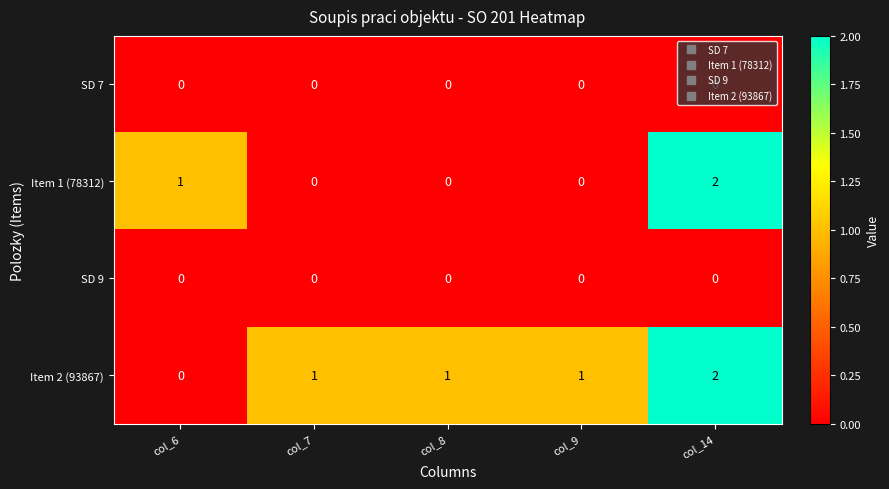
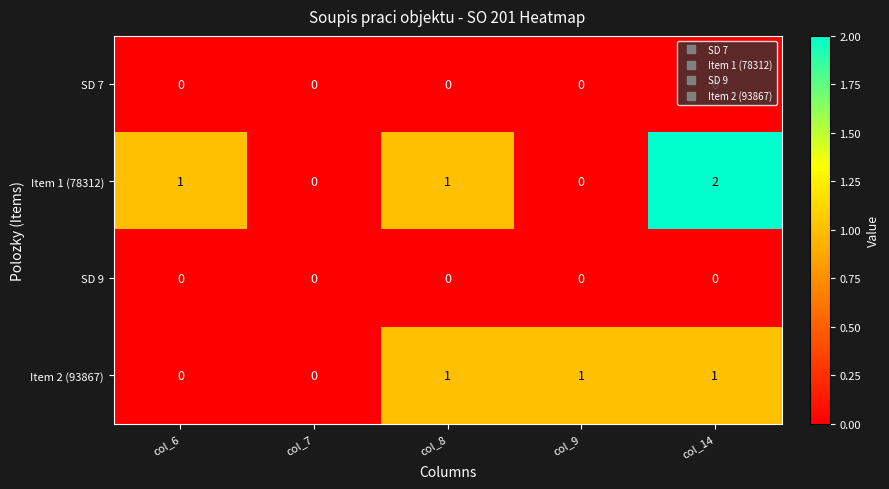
Item 1 (78312), col_8: 0 -> 1
Item 2 (93867), col_7: 1 -> 0
Item 2 (93867), col_14: 2 -> 1
